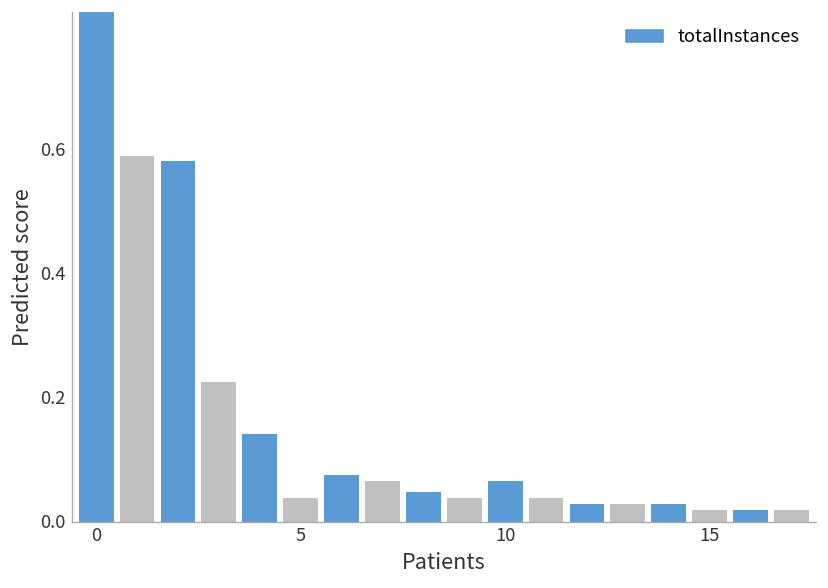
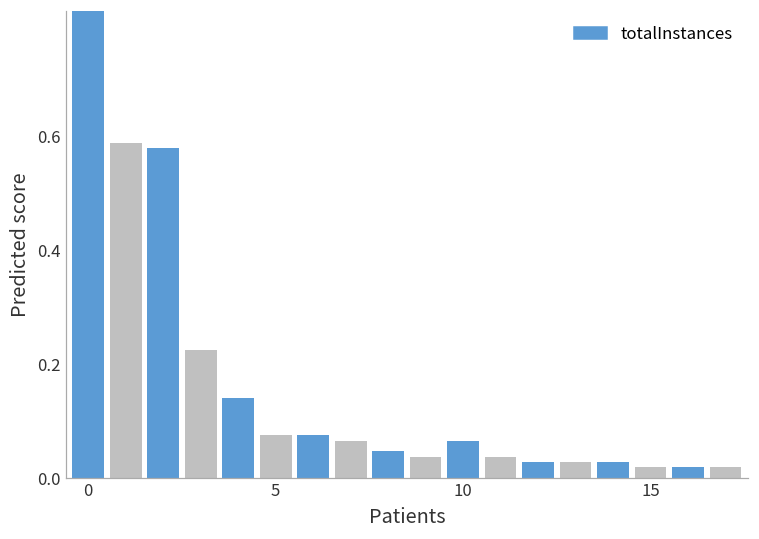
5: 0.04 -> 0.07
